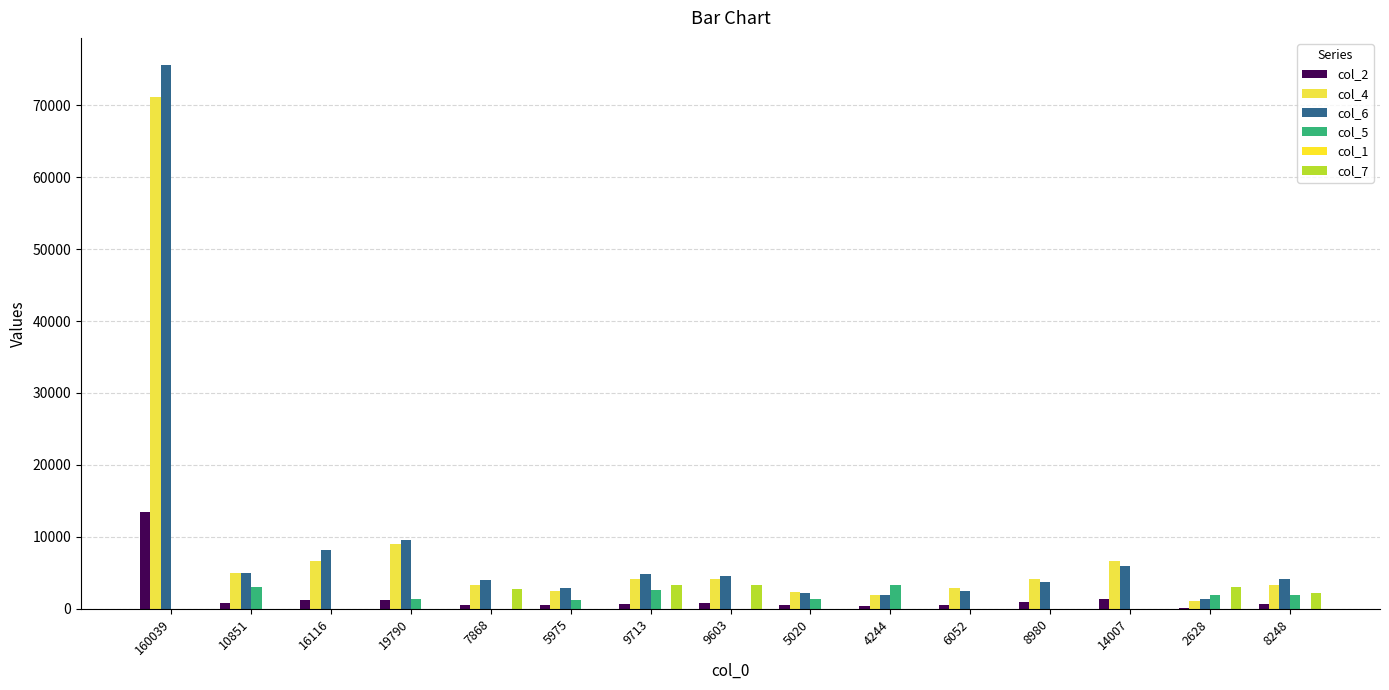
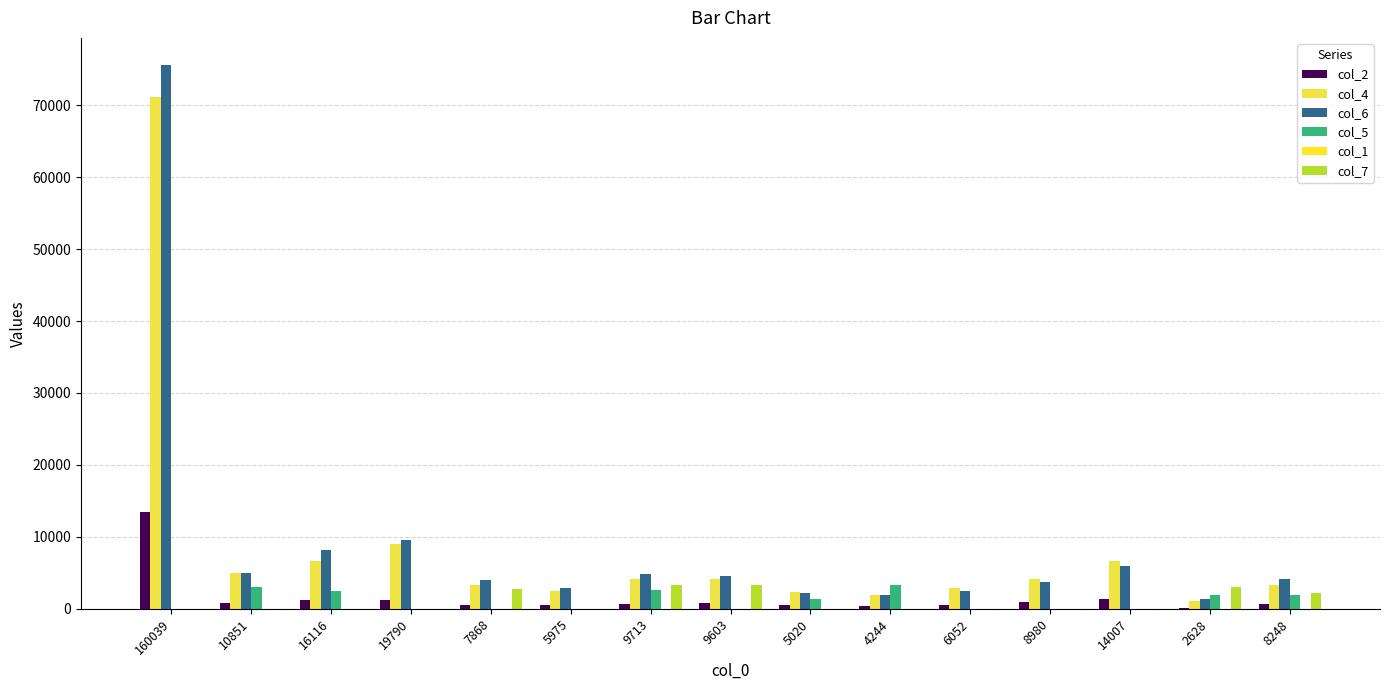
col_5, 16116: 0 -> 3000
col_5, 19790: 1000 -> 0
col_5, 5975: 1000 -> 0
